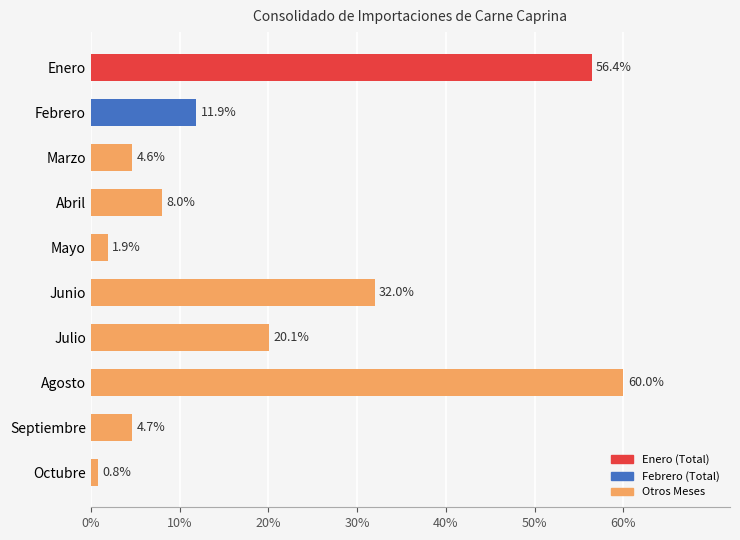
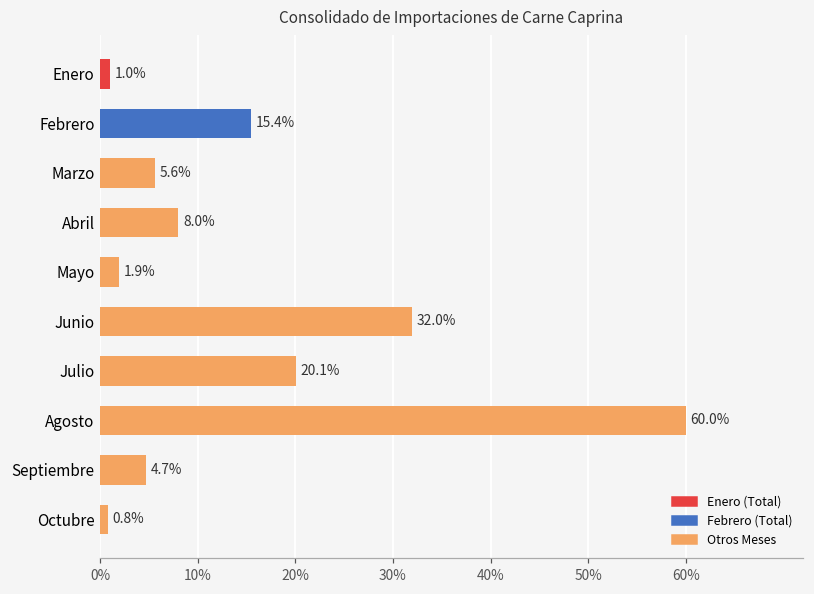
Enero: 56.4% -> 1.0%
Febrero: 11.9% -> 15.4%
Marzo: 4.6% -> 5.6%
